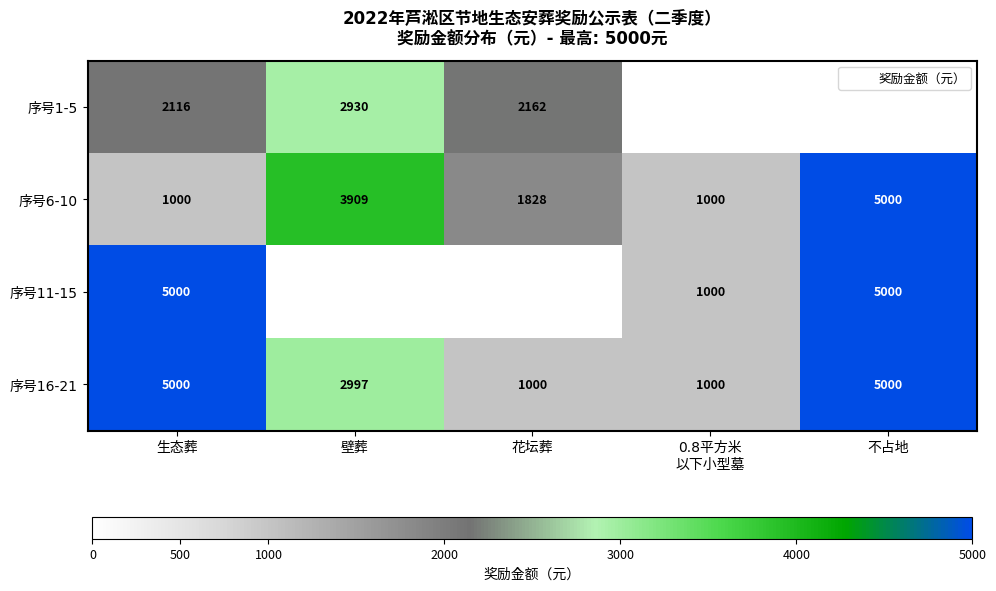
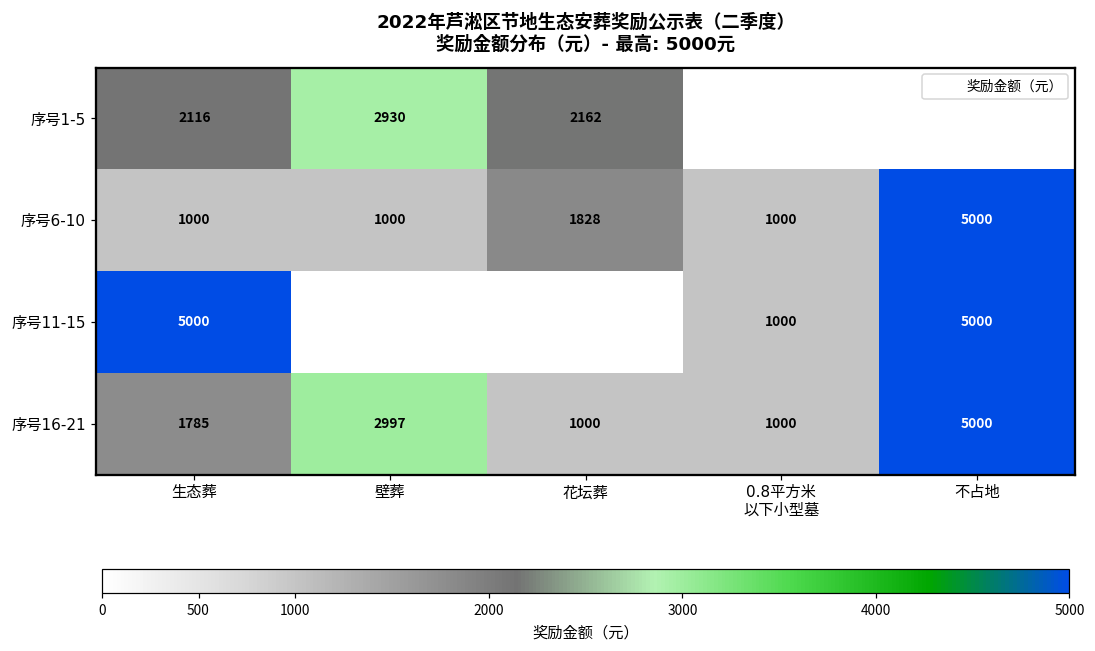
序号6-10, 壁葬: 3909 -> 1000
序号16-21, 生态葬: 5000 -> 1785
